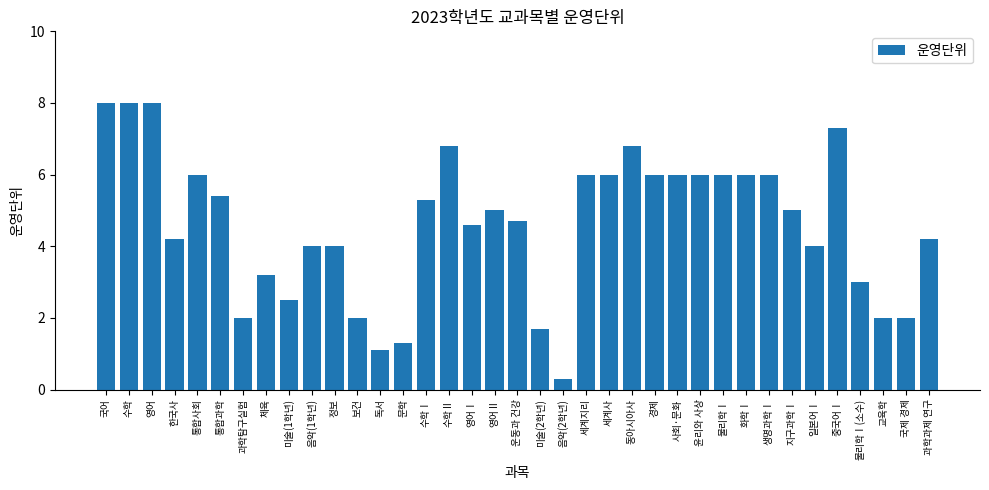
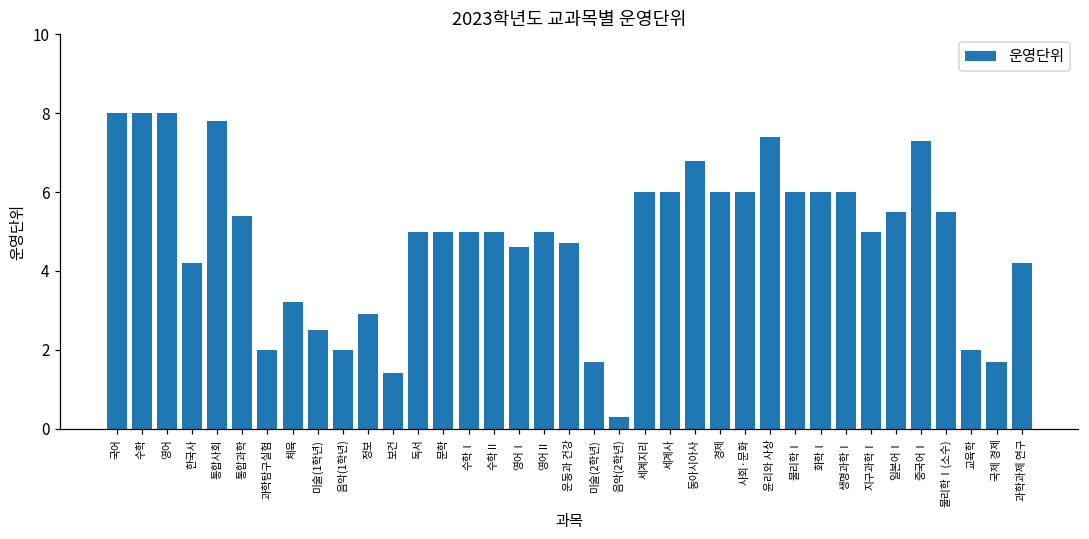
통합사회: 6.0 -> 7.8
음악(1학년): 4 -> 2
정보: 4.0 -> 2.9
보건: 2.0 -> 1.4
독서: 1.1 -> 5.0
문학: 1.3 -> 5.0
수학Ⅰ: 5.3 -> 5.0
수학Ⅱ: 6.8 -> 5.0
윤리와 사상: 6.0 -> 7.4
일본어Ⅰ: 4.0 -> 5.5
물리학Ⅰ(소수): 3.0 -> 5.5
국제 경제: 2.0 -> 1.7
